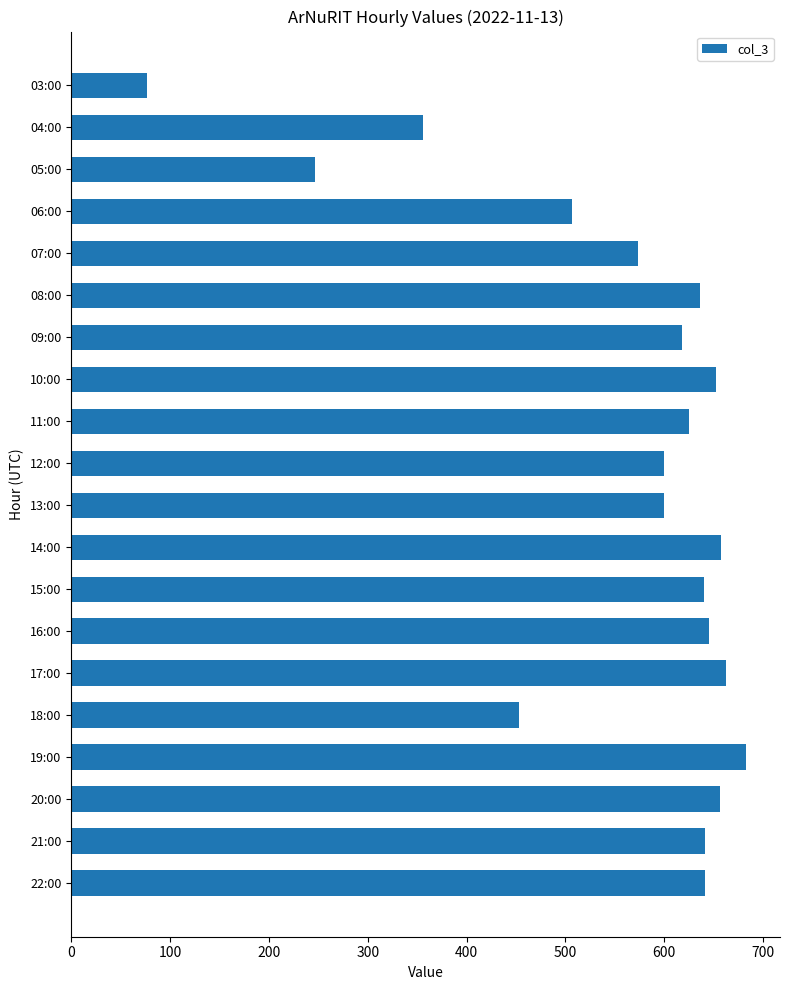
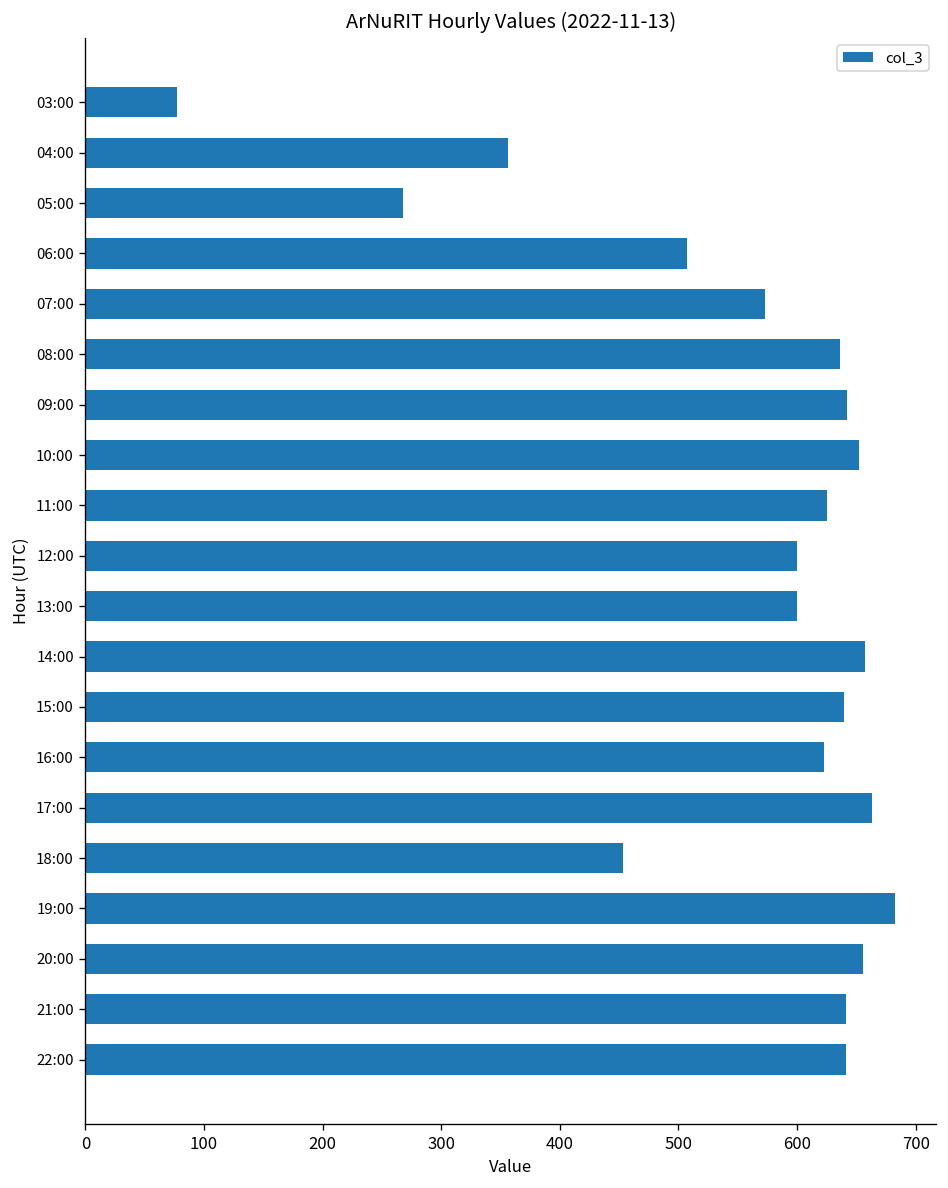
05:00: 250 -> 270
09:00: 620 -> 640
16:00: 650 -> 620
